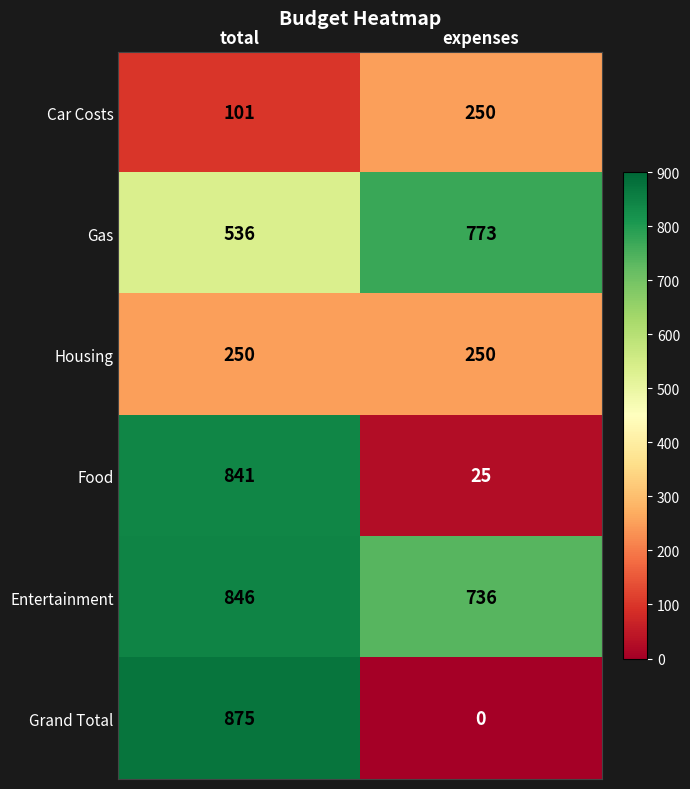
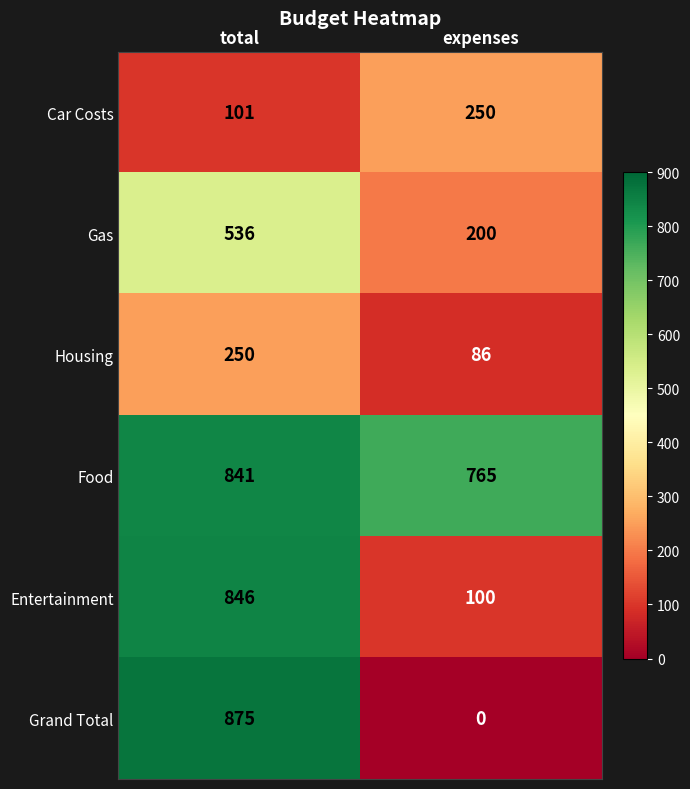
Gas, expenses: 773 -> 200
Housing, expenses: 250 -> 86
Food, expenses: 25 -> 765
Entertainment, expenses: 736 -> 100
